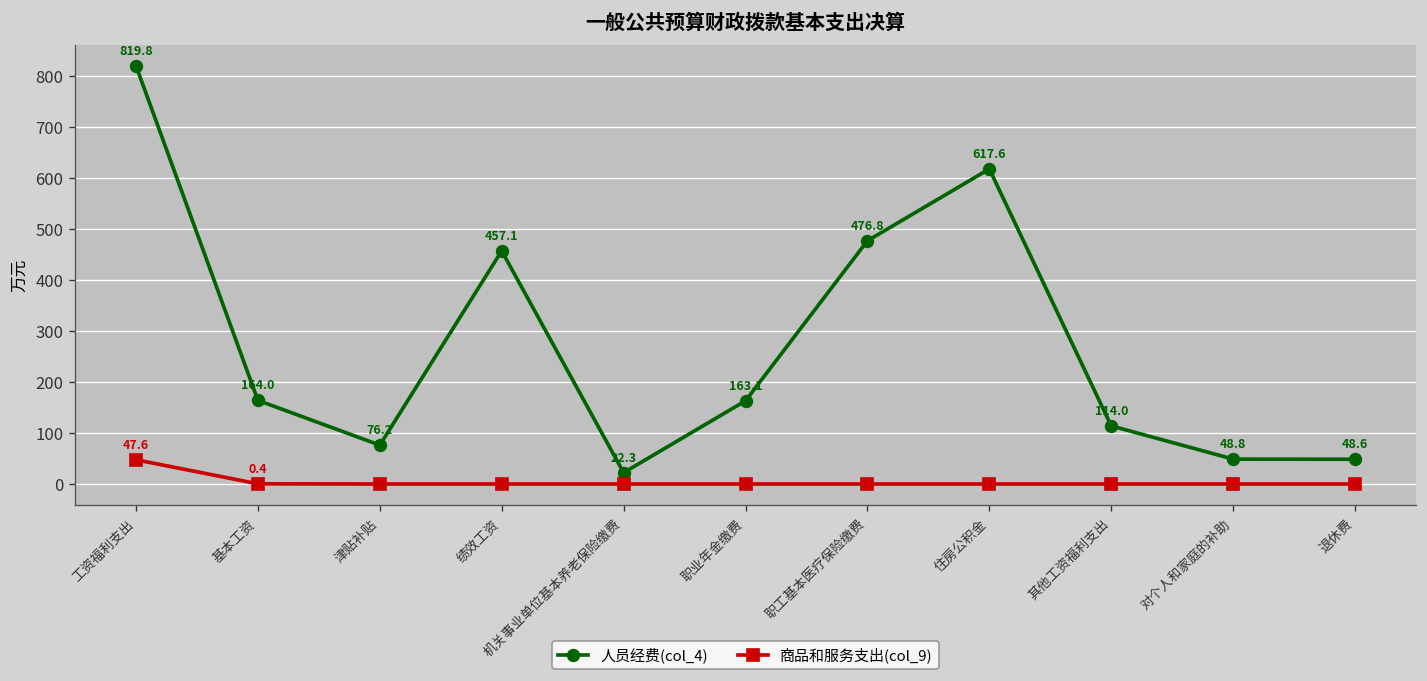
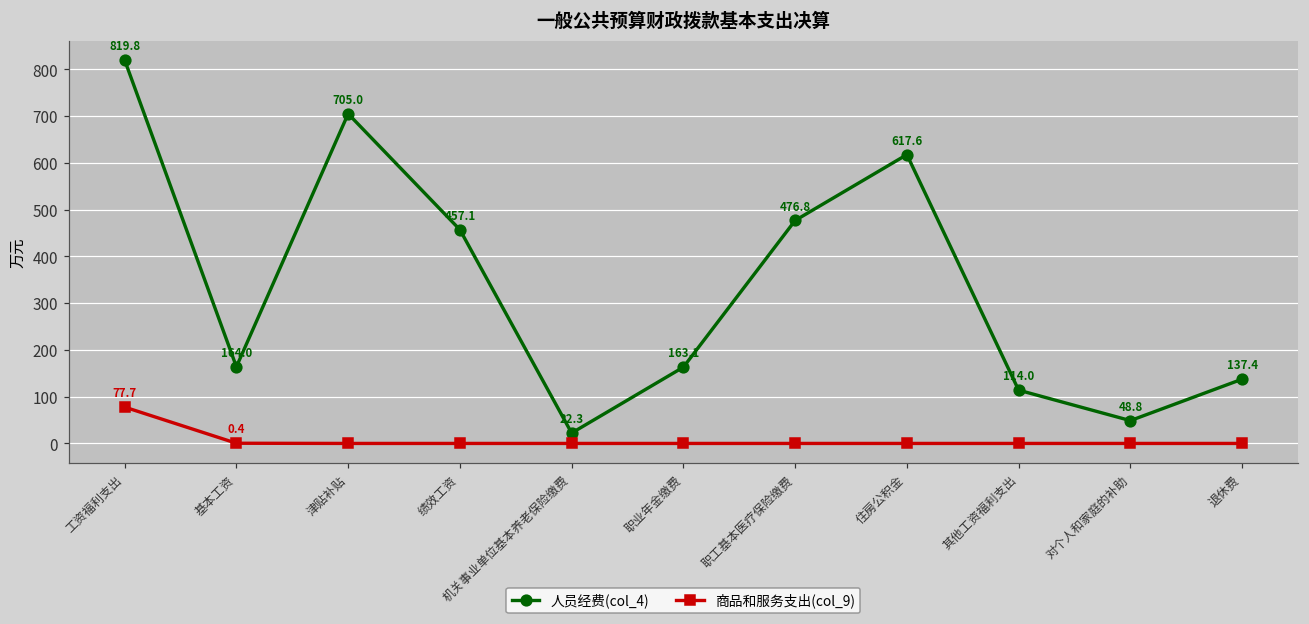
商品和服务支出(col_9), 工资福利支出: 47.6 -> 77.7
人员经费(col_4), 津贴补贴: 76.2 -> 705.0
人员经费(col_4), 退休费: 48.6 -> 137.4
